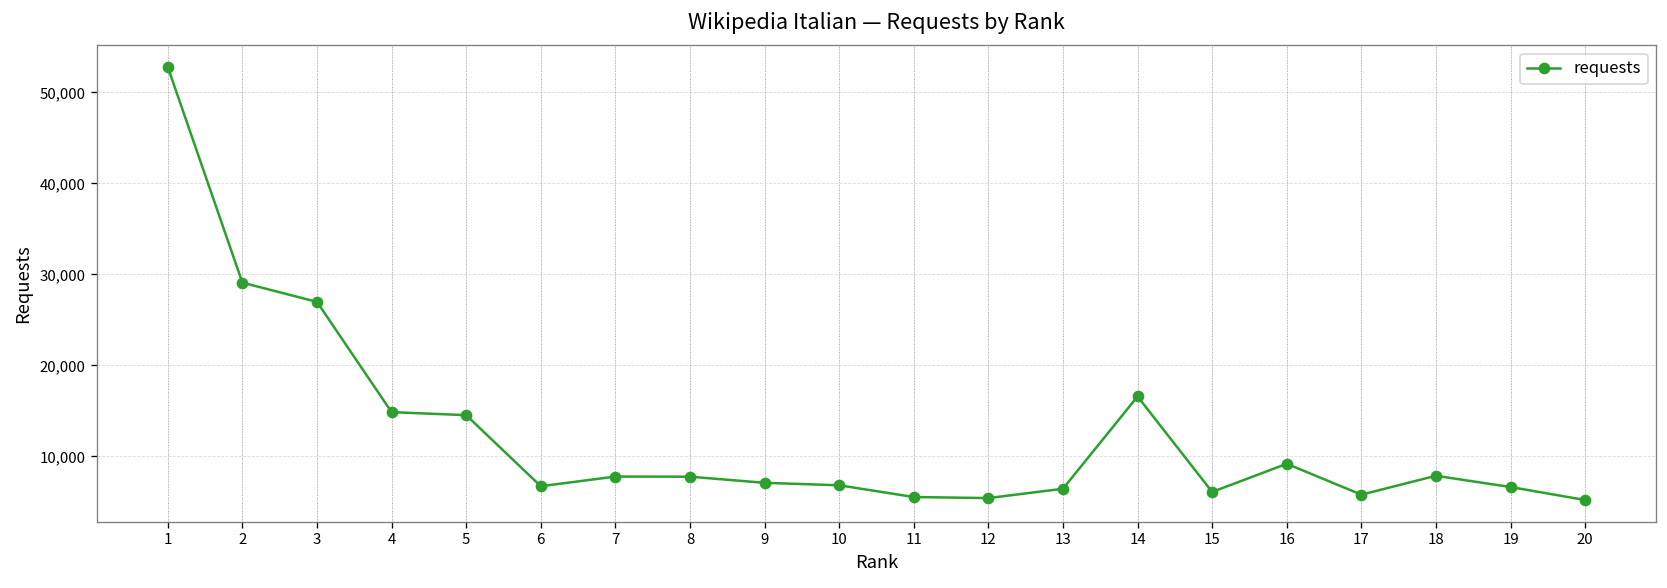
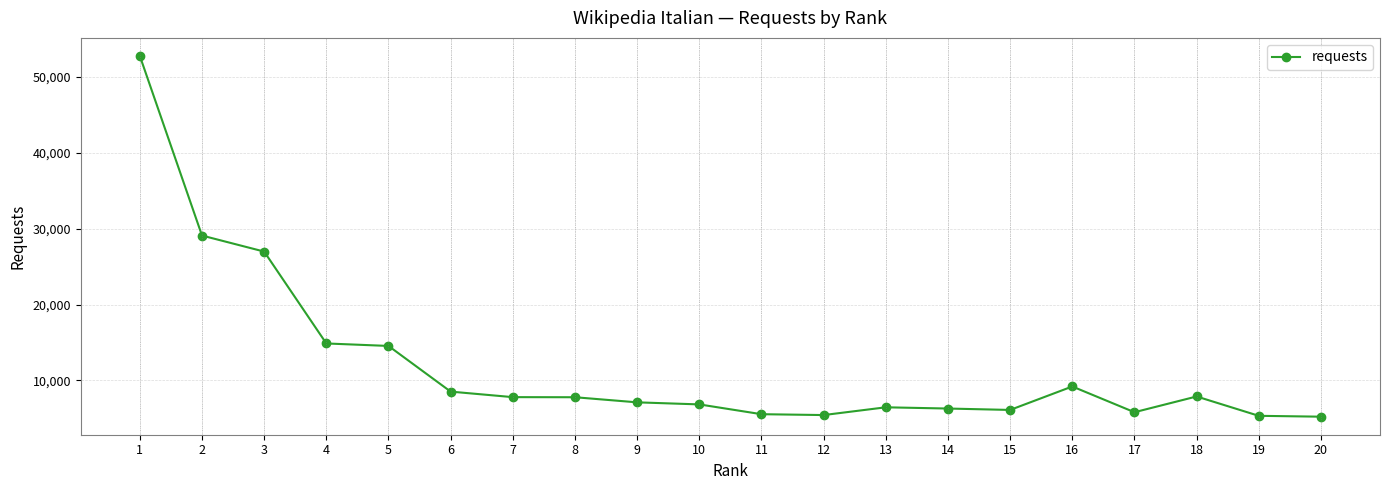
6: 7,000 -> 9,000
14: 17,000 -> 6,000
19: 7,000 -> 5,000
